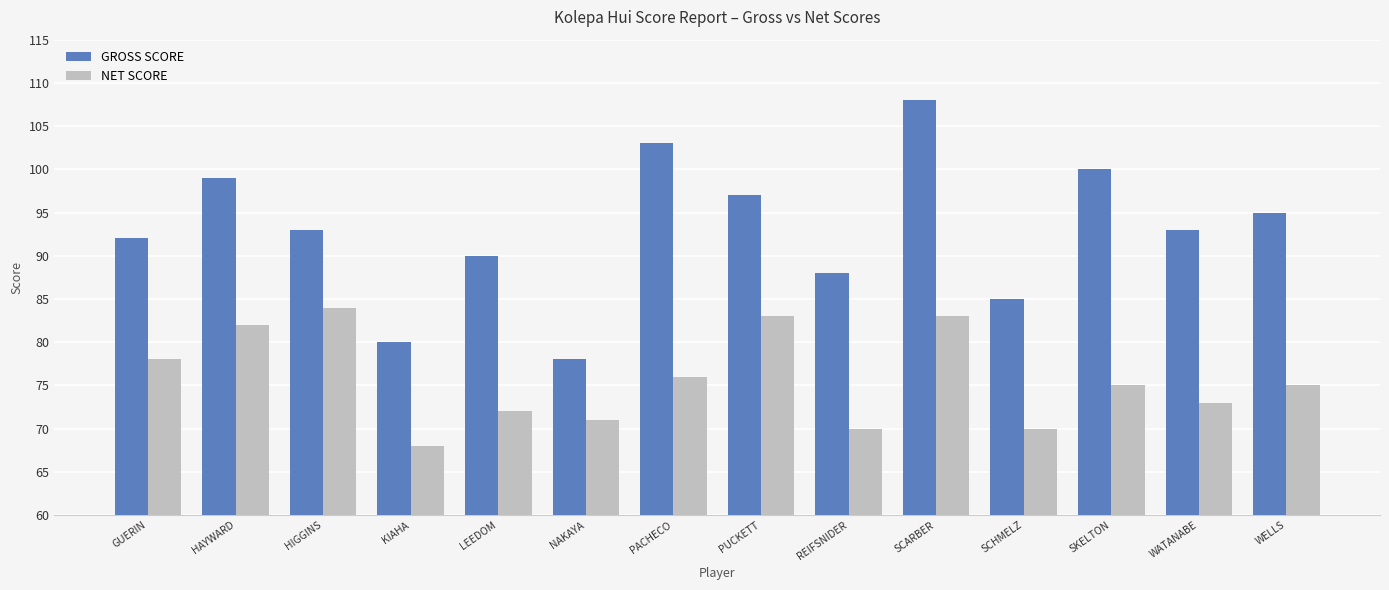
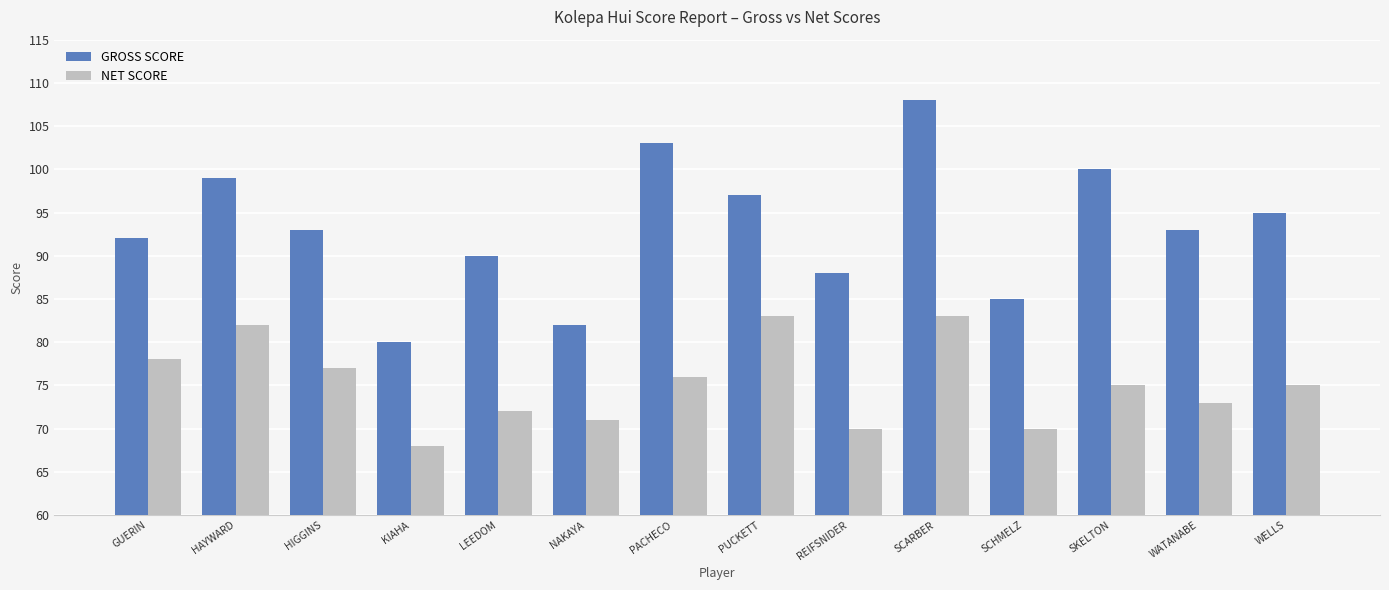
NET SCORE, HIGGINS: 84 -> 77
GROSS SCORE, NAKAYA: 78 -> 82
